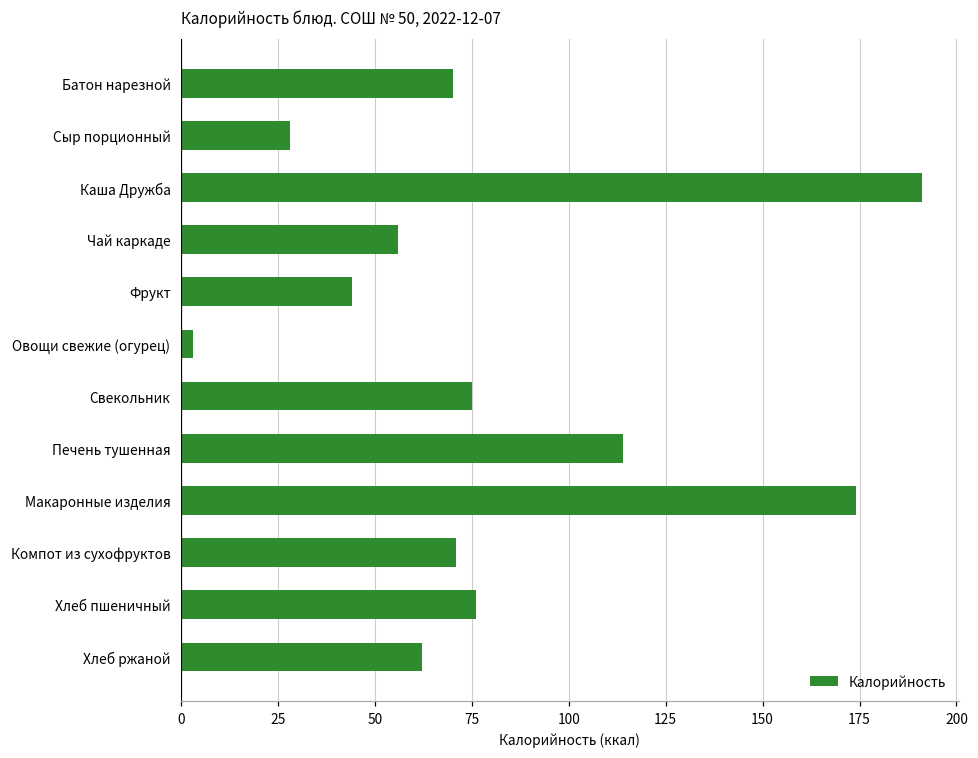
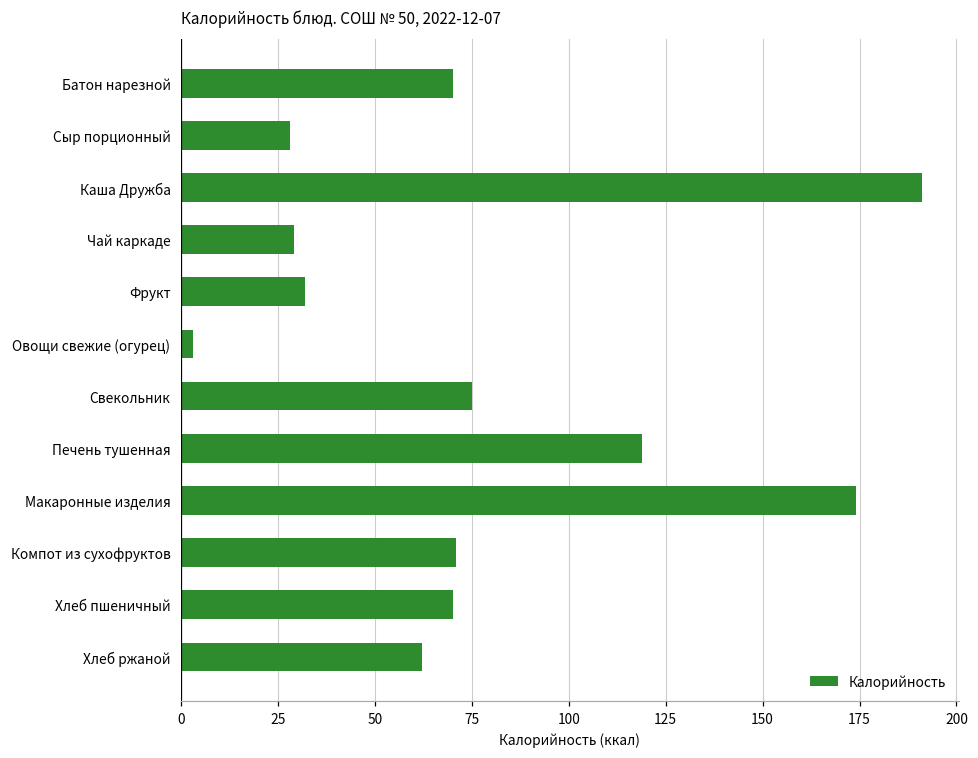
Чай каркаде: 56 -> 29
Фрукт: 44 -> 32
Печень тушенная: 114 -> 119
Хлеб пшеничный: 76 -> 70
